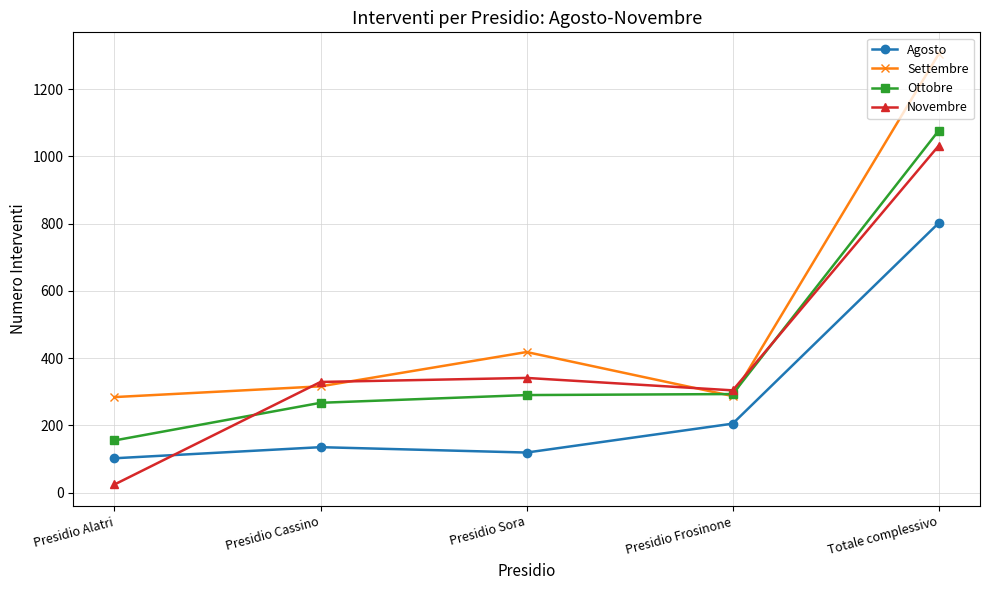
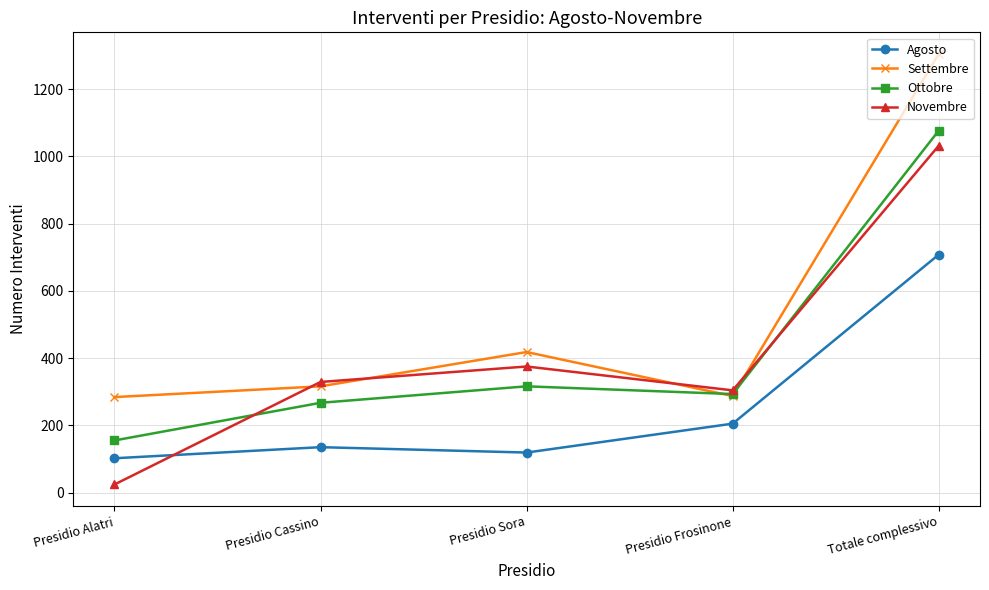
Ottobre, Presidio Sora: 290 -> 320
Novembre, Presidio Sora: 340 -> 380
Agosto, Totale complessivo: 800 -> 710
